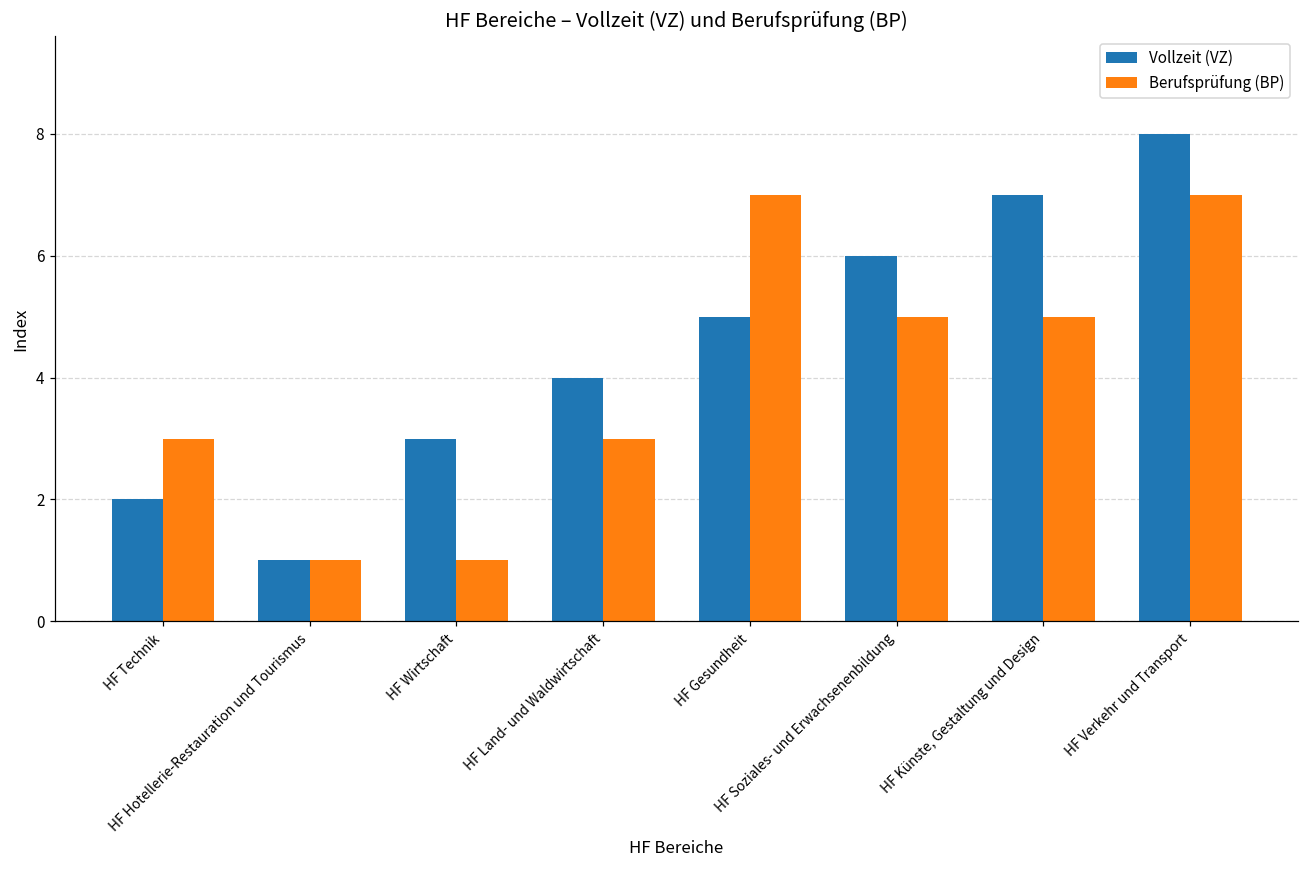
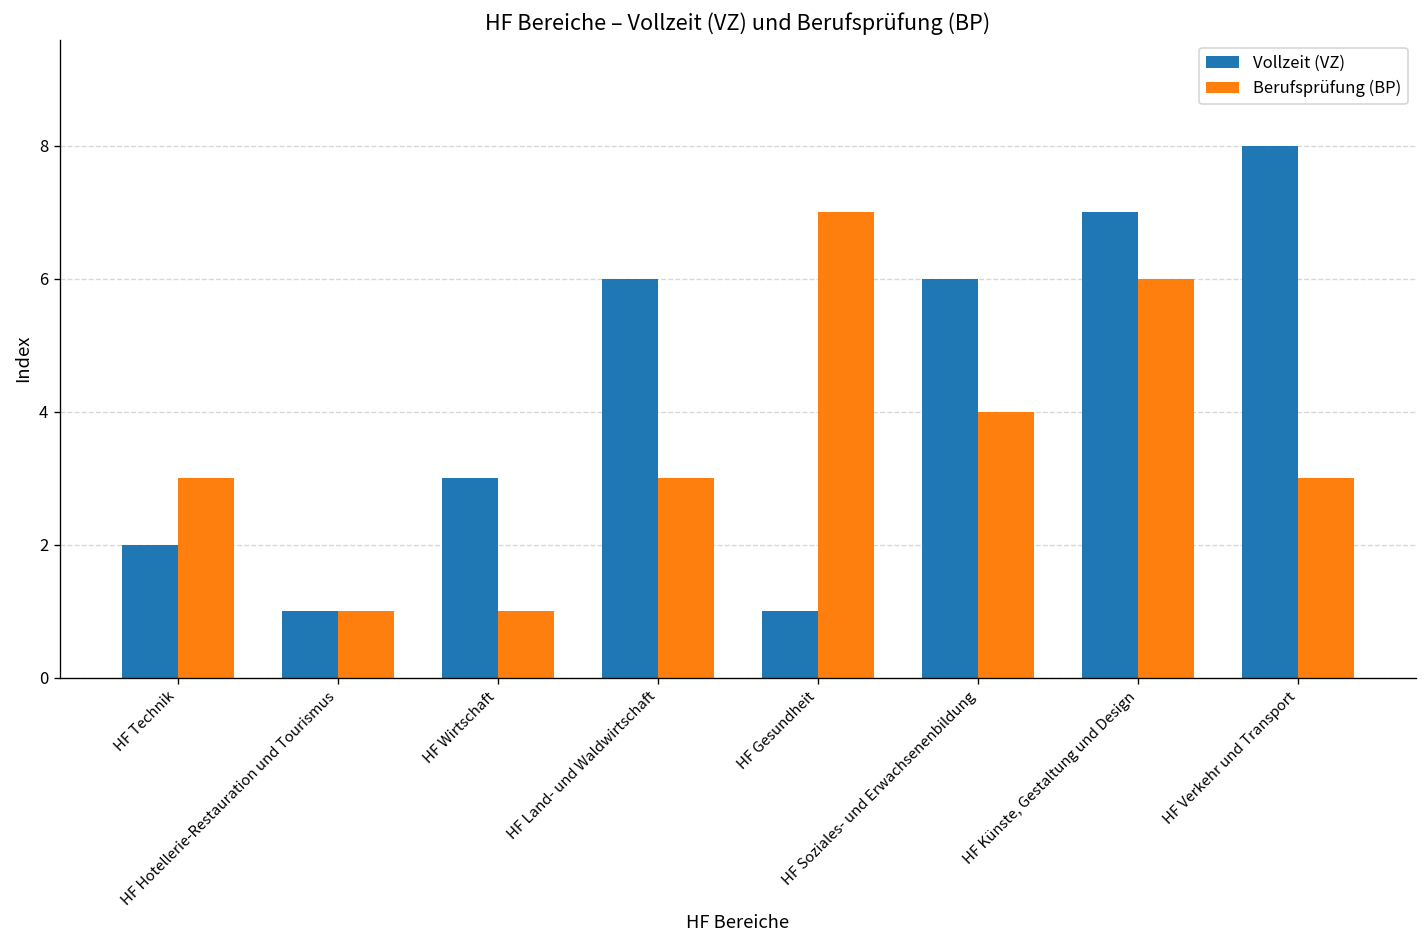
Vollzeit (VZ), HF Land- und Waldwirtschaft: 4 -> 6
Vollzeit (VZ), HF Gesundheit: 5 -> 1
Berufsprüfung (BP), HF Soziales- und Erwachsenenbildung: 5 -> 4
Berufsprüfung (BP), HF Künste, Gestaltung und Design: 5 -> 6
Berufsprüfung (BP), HF Verkehr und Transport: 7 -> 3
